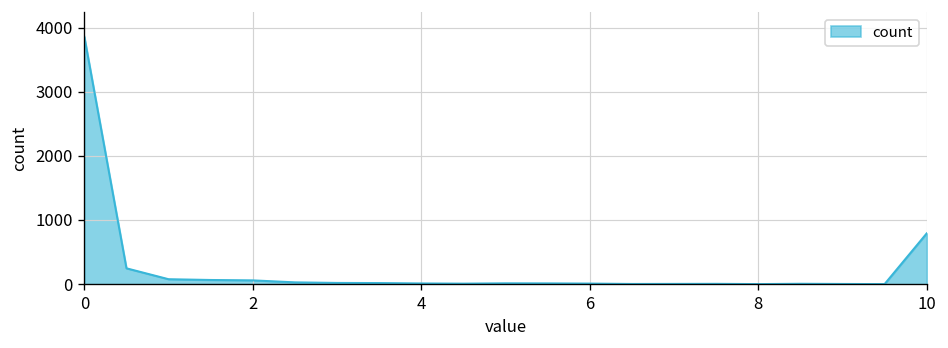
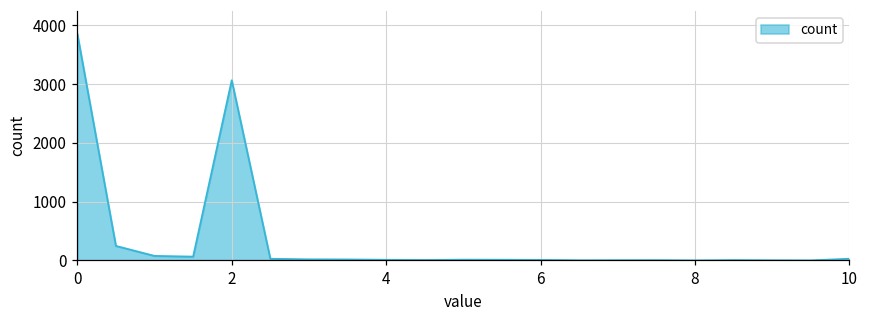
2: 100 -> 3100
10: 800 -> 0
